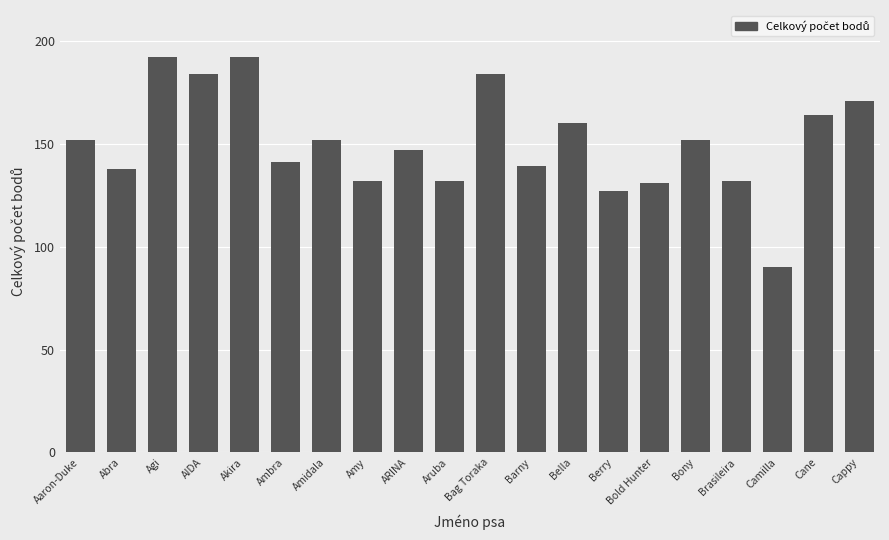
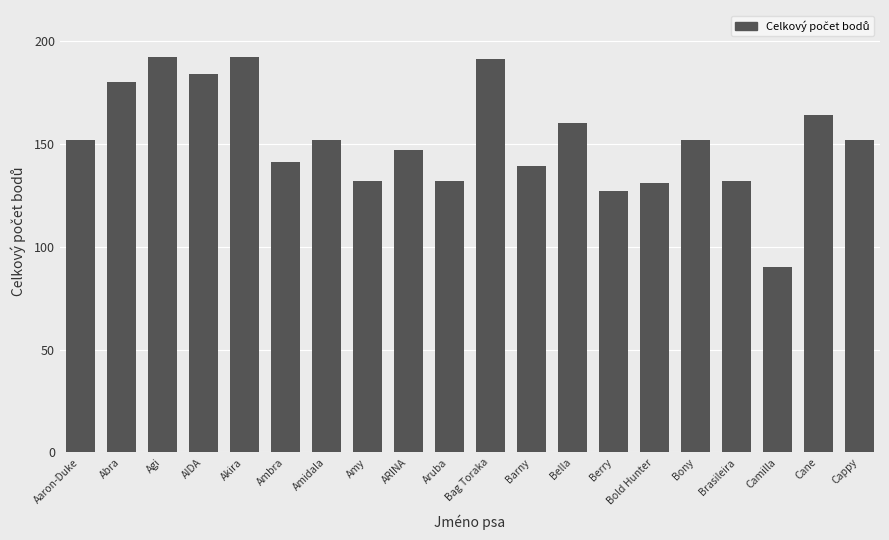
Abra: 138 -> 180
Bag Toraka: 184 -> 191
Cappy: 171 -> 152
